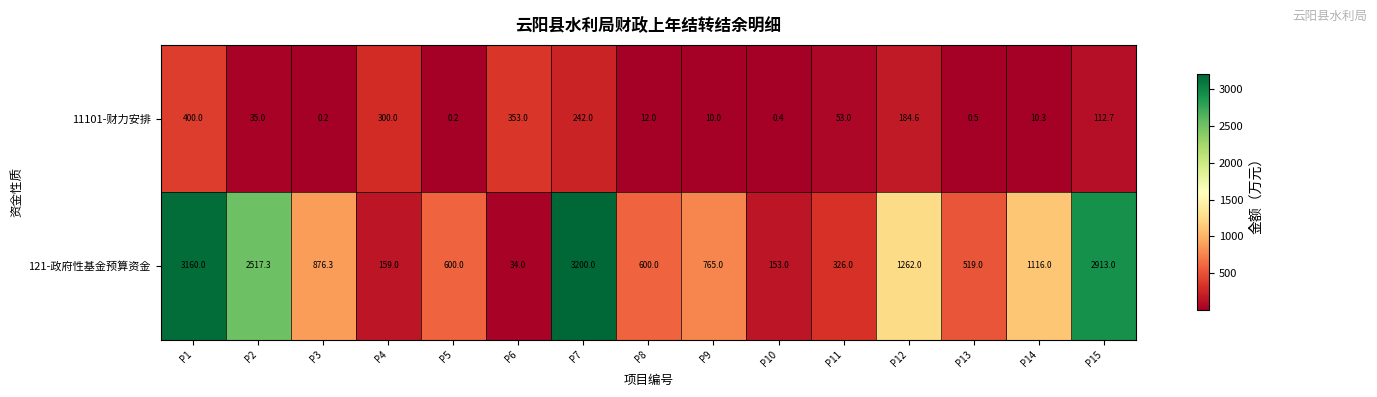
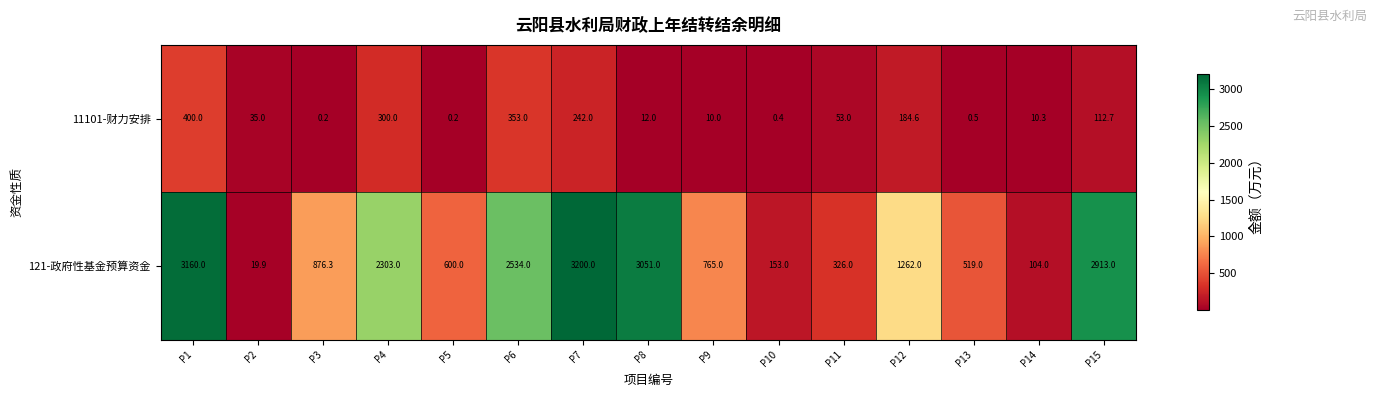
121-政府性基金预算资金, P2: 2517.3 -> 19.9
121-政府性基金预算资金, P4: 159.0 -> 2303.0
121-政府性基金预算资金, P6: 34.0 -> 2534.0
121-政府性基金预算资金, P8: 600.0 -> 3051.0
121-政府性基金预算资金, P14: 1116.0 -> 104.0
